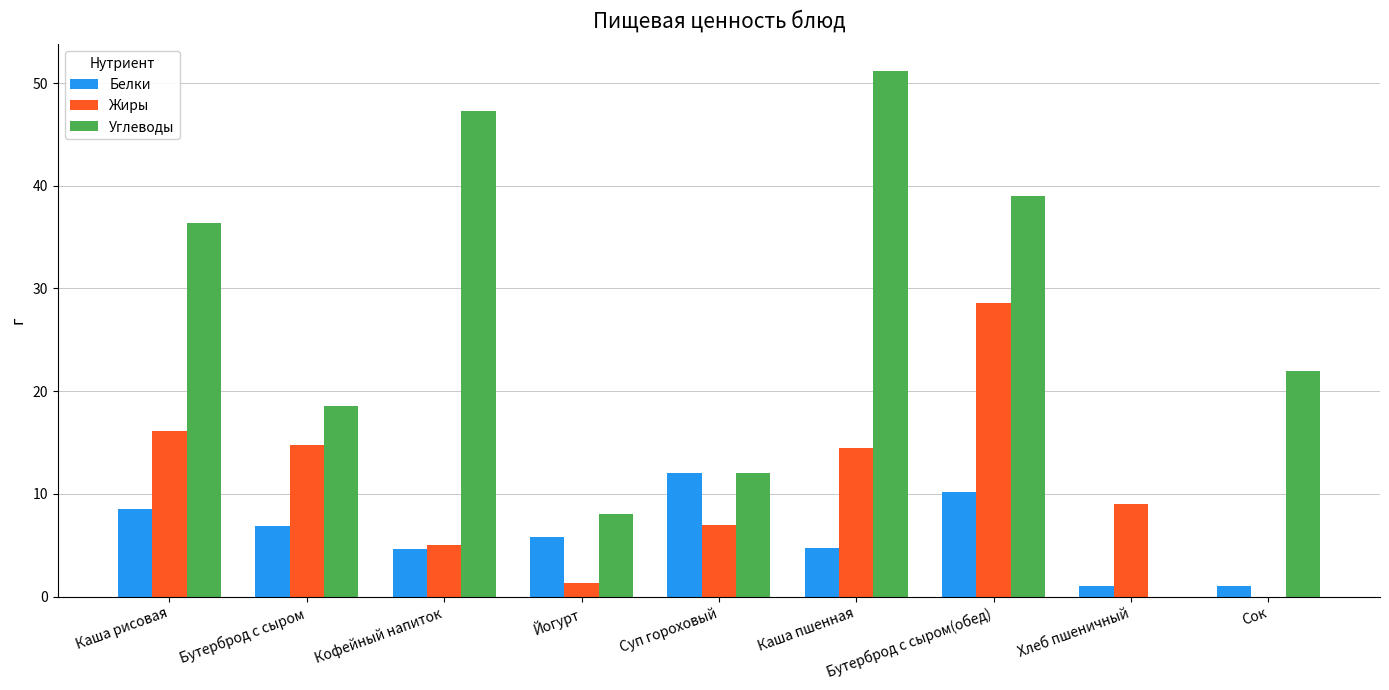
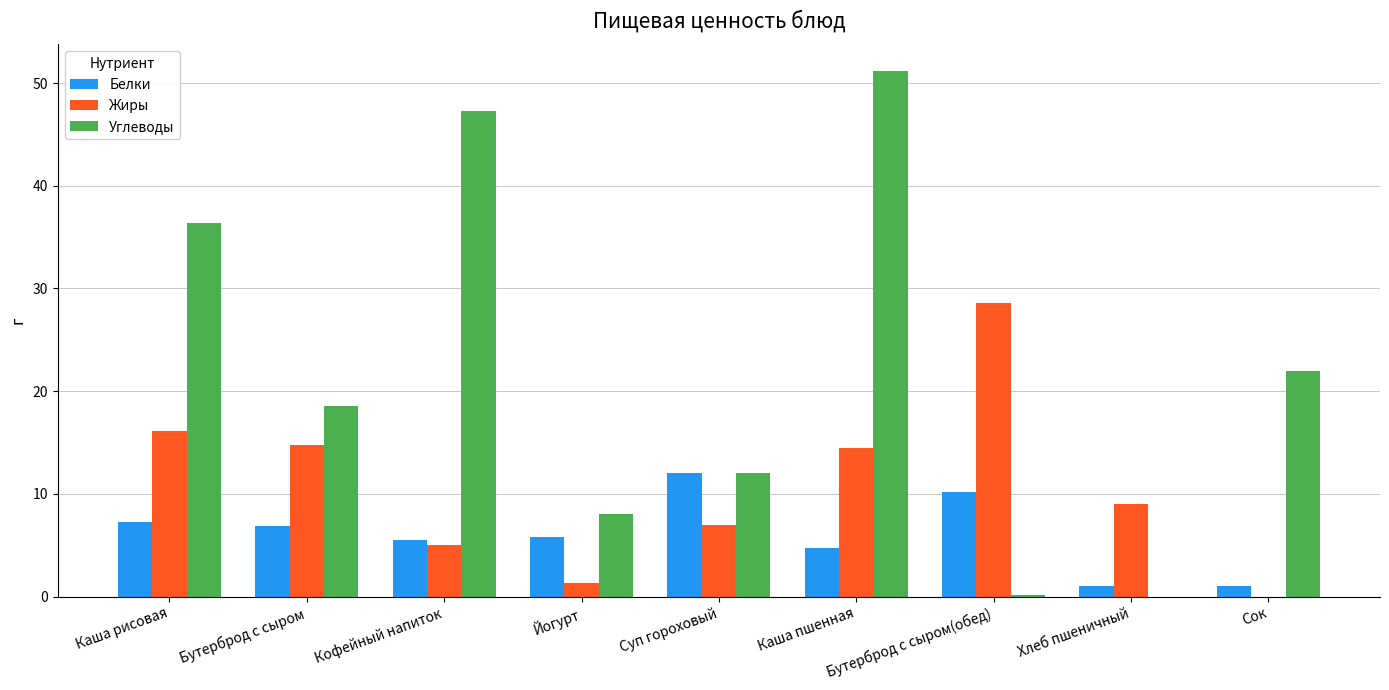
Белки, Каша рисовая: 8.5 -> 7.3
Белки, Кофейный напиток: 4.6 -> 5.5
Углеводы, Бутерброд с сыром(обед): 39.0 -> 0.2
